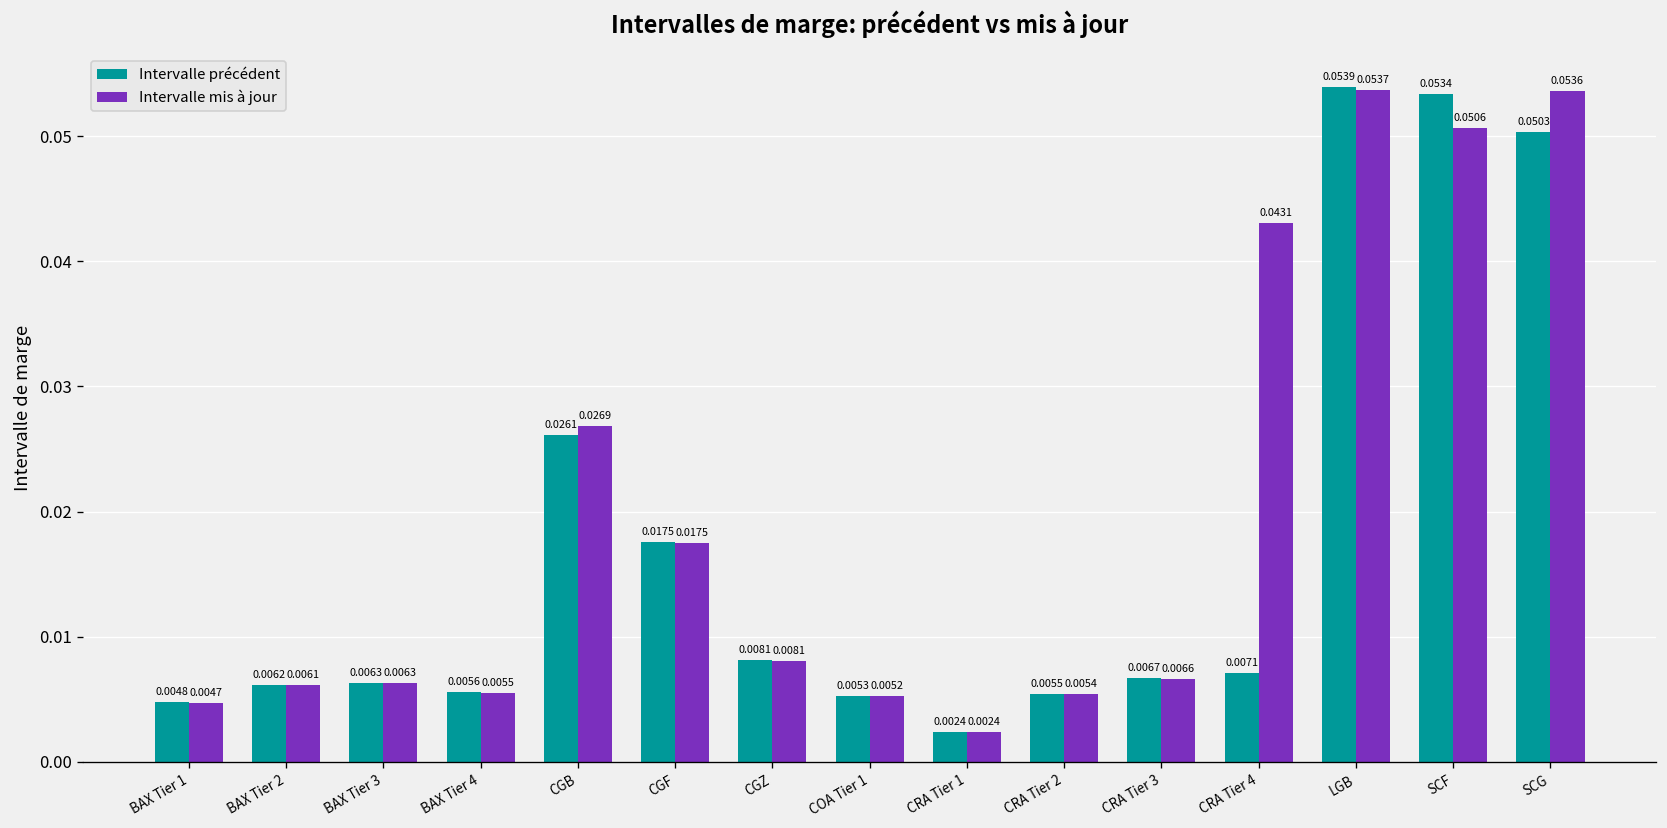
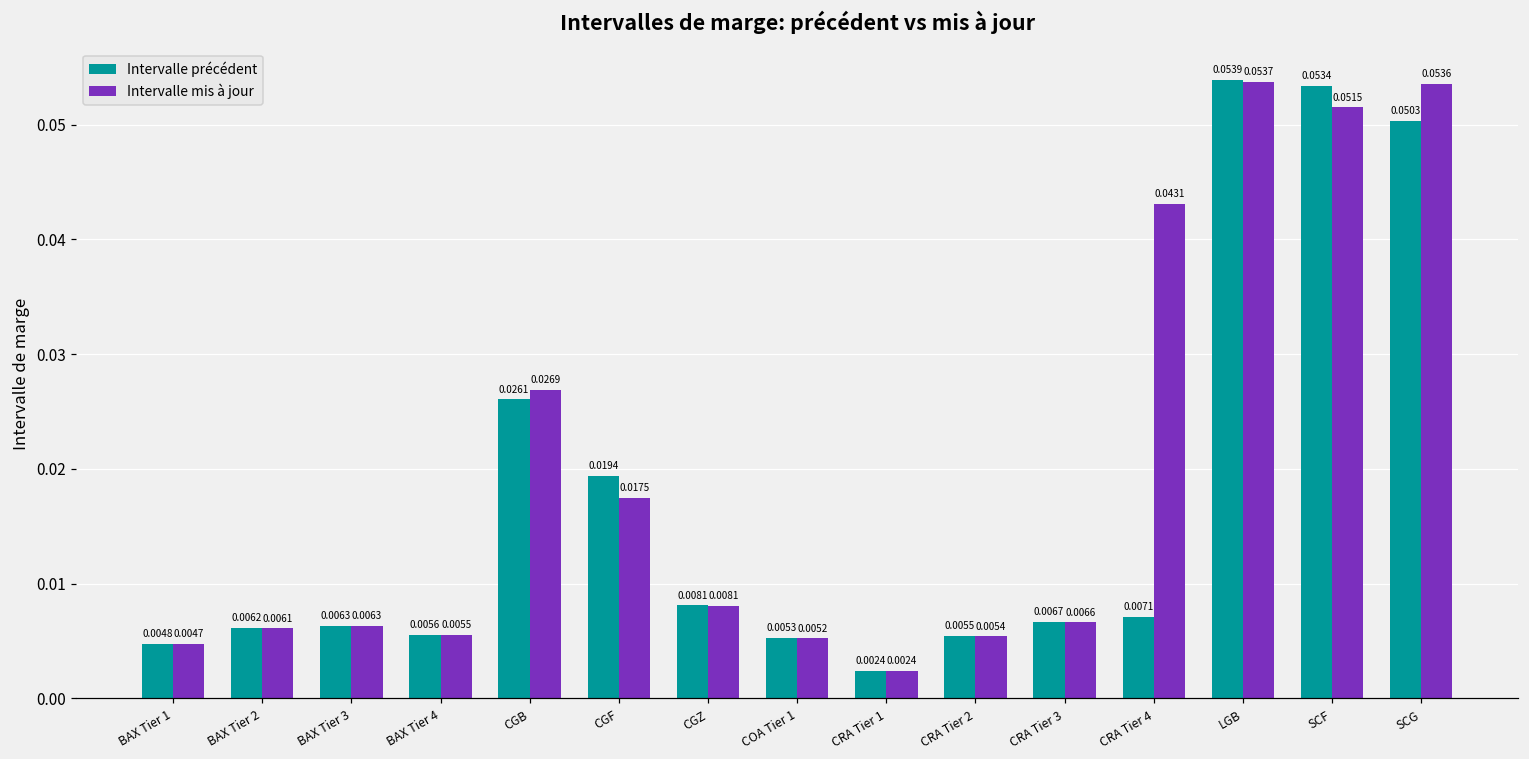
Intervalle précédent, CGF: 0.0175 -> 0.0194
Intervalle mis à jour, SCF: 0.0506 -> 0.0515
